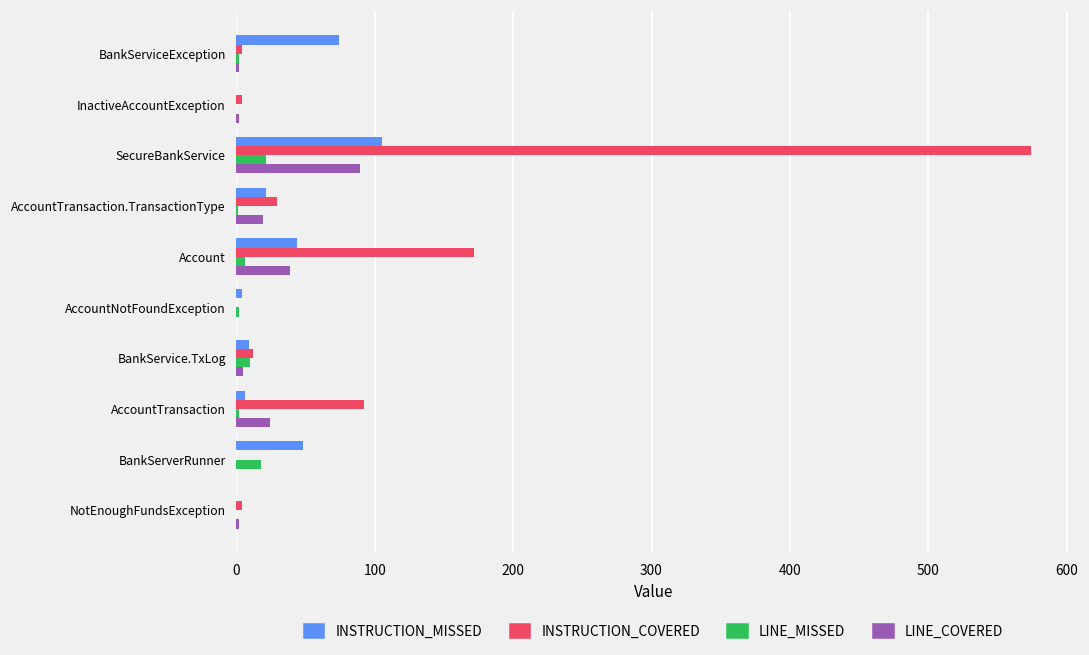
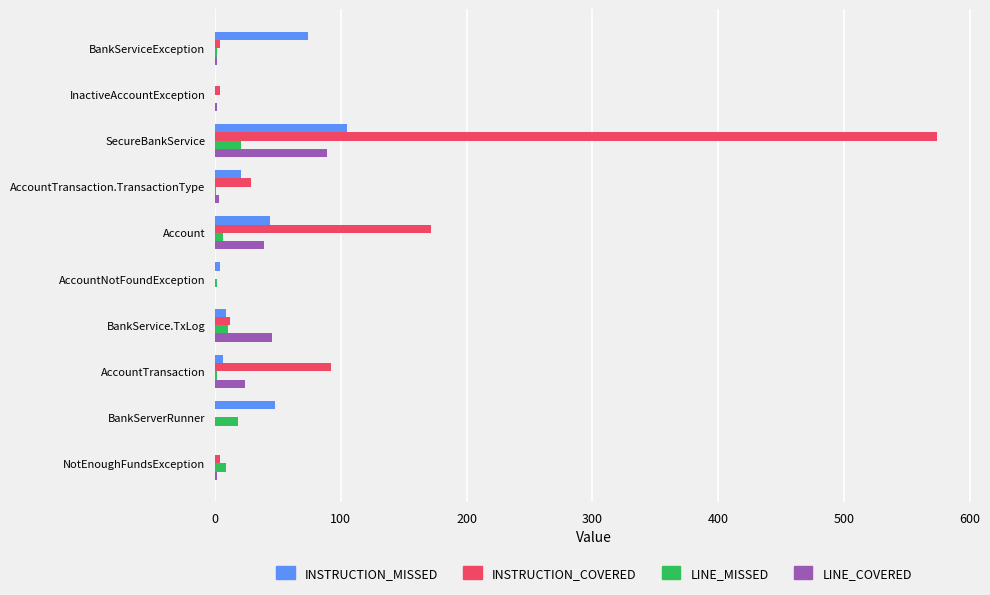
LINE_COVERED, AccountTransaction.TransactionType: 19 -> 3
LINE_COVERED, BankService.TxLog: 5 -> 45
LINE_MISSED, NotEnoughFundsException: 0 -> 9
